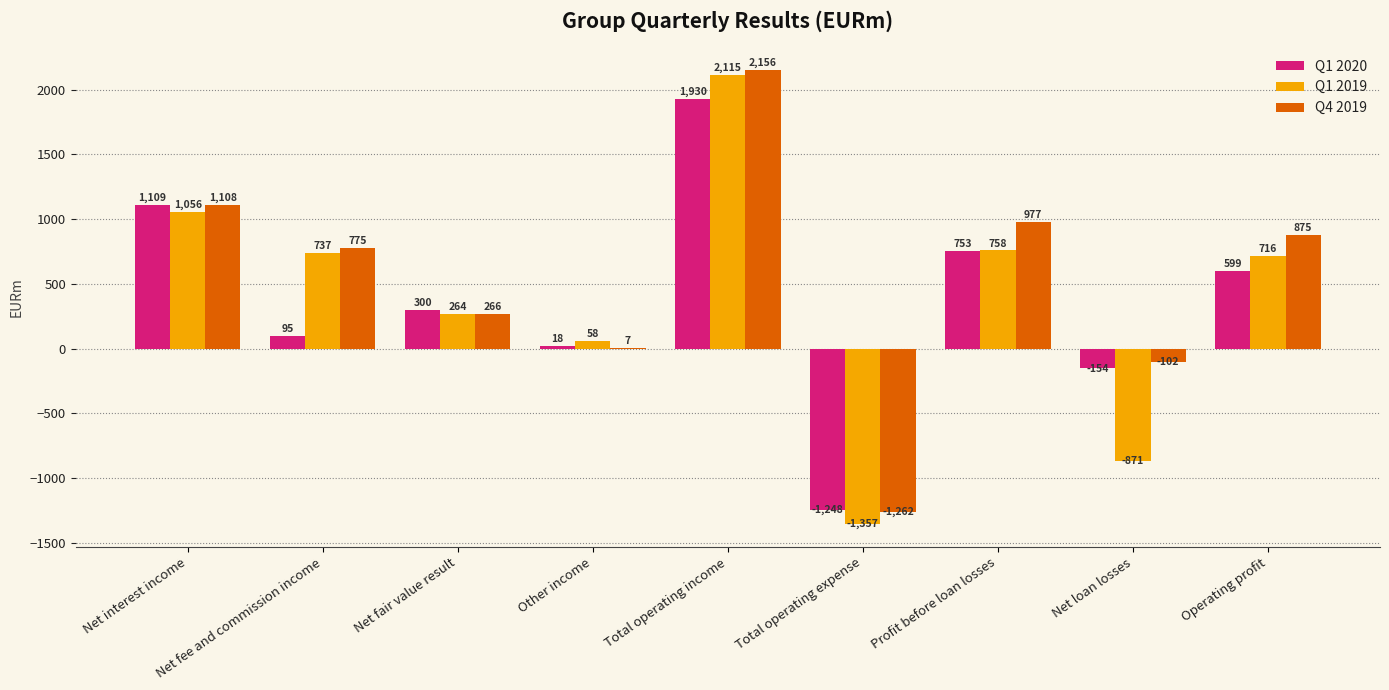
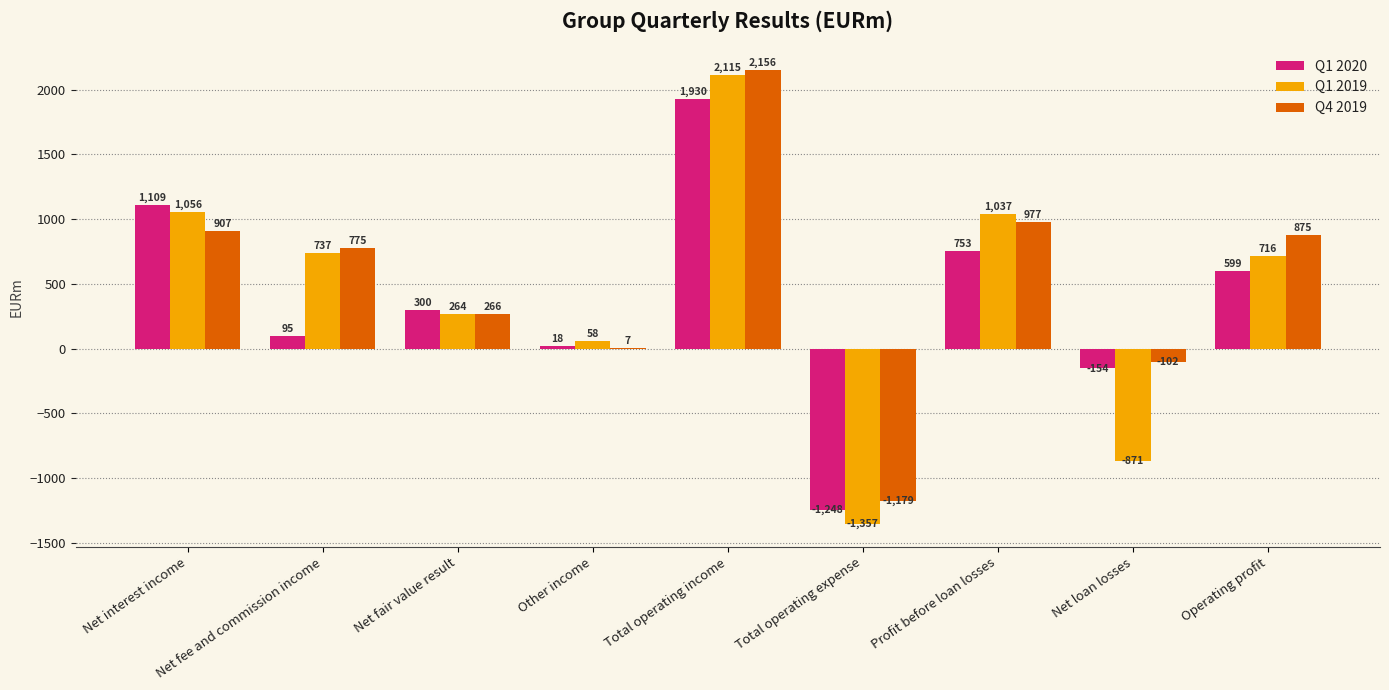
Q4 2019, Net interest income: 1,108 -> 907
Q4 2019, Total operating expense: -1,262 -> -1,179
Q1 2019, Profit before loan losses: 758 -> 1,037
